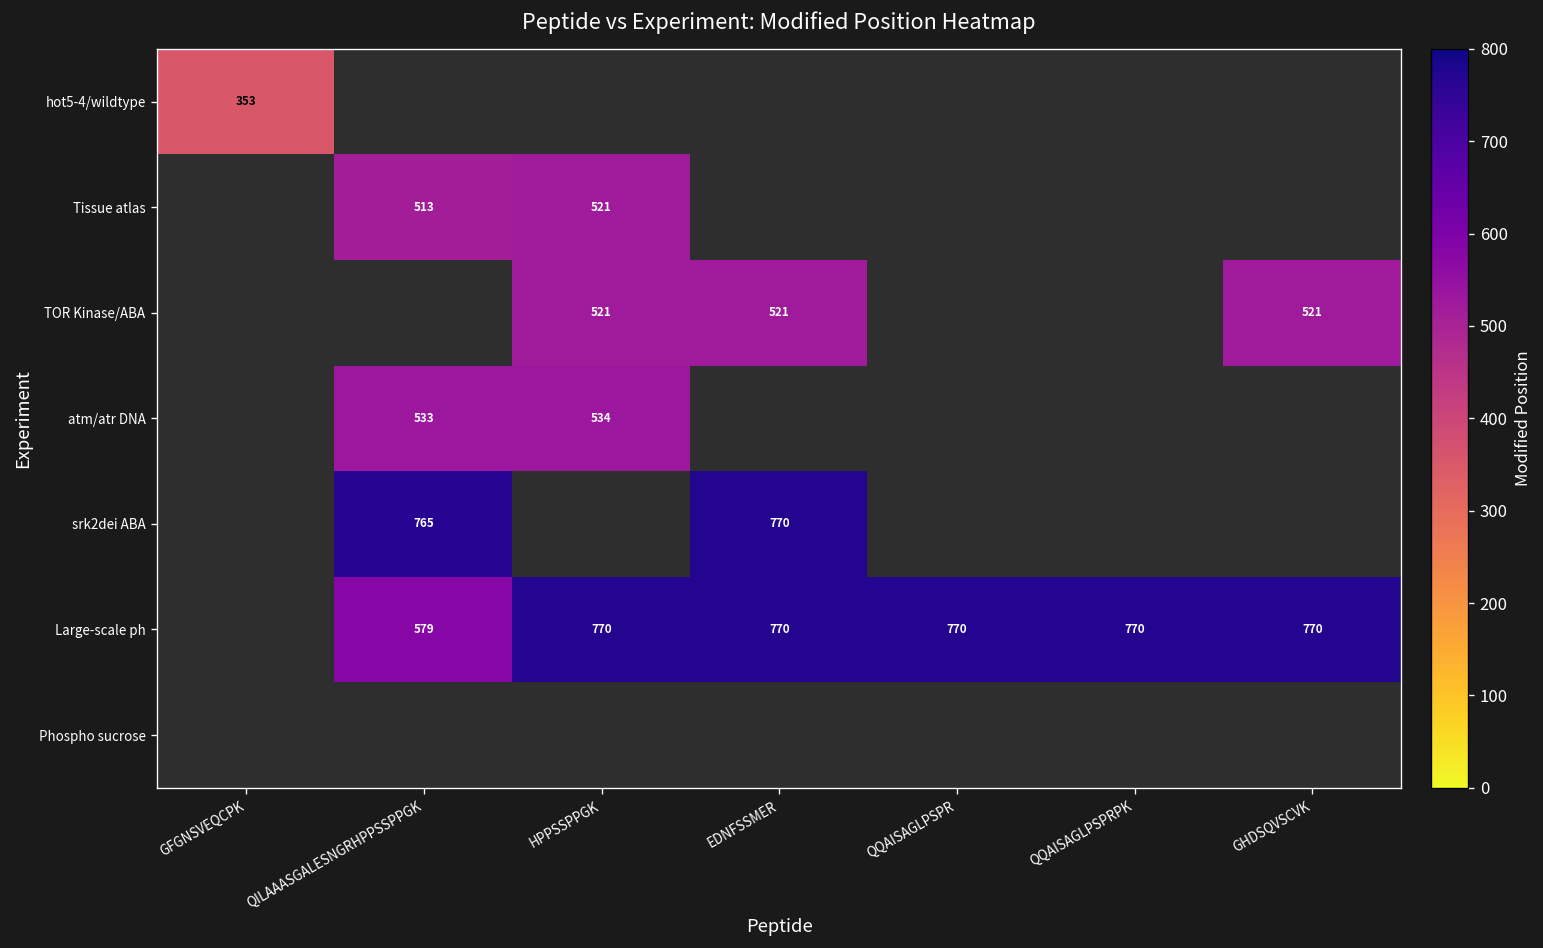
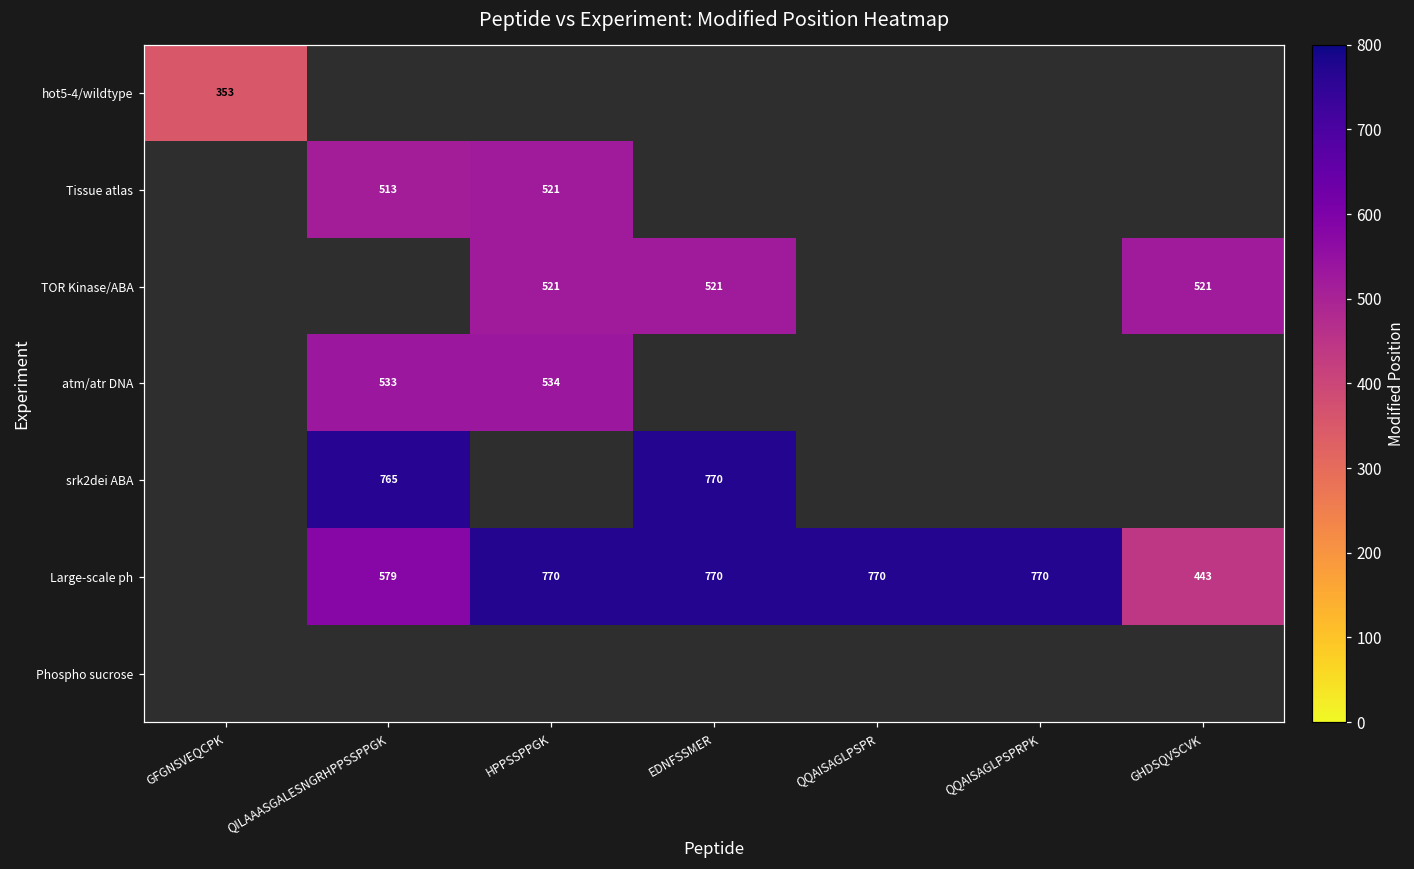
Large-scale ph, GHDSQVSCVK: 770 -> 443
